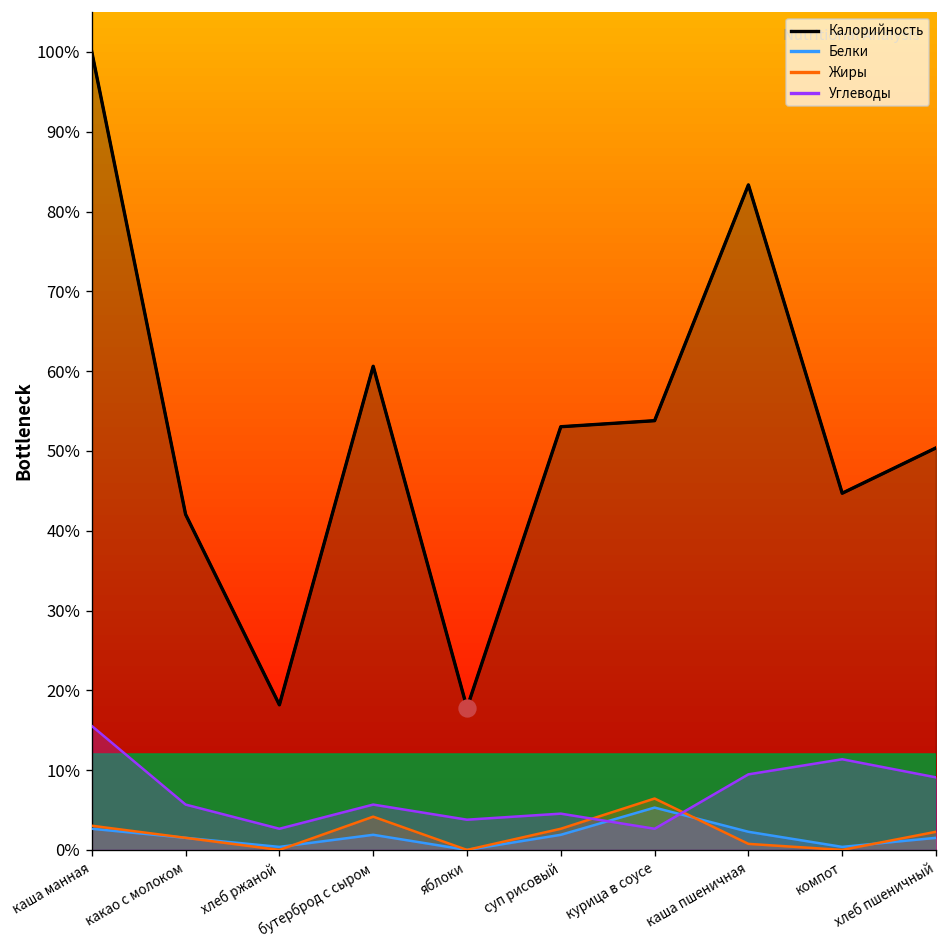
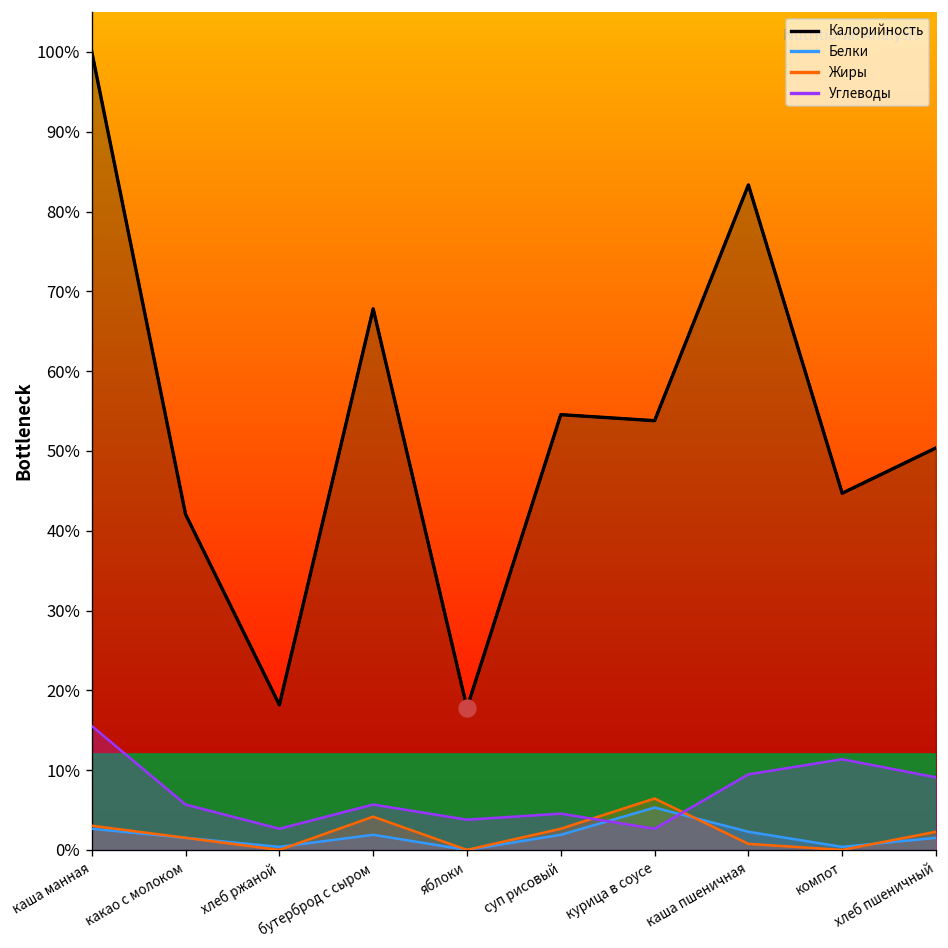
Калорийность, бутерброд с сыром: 61% -> 68%
Калорийность, суп рисовый: 53% -> 55%
